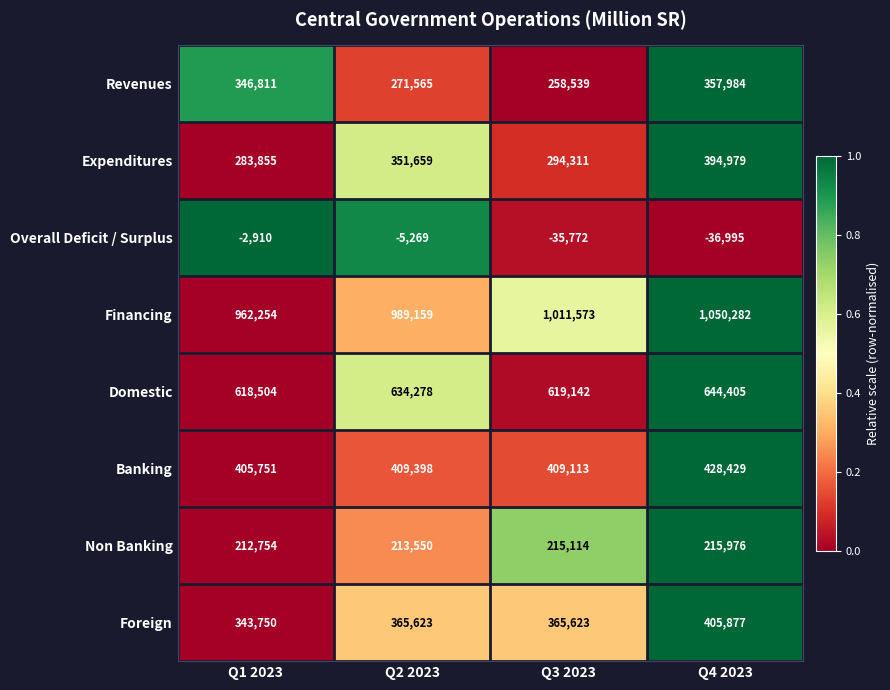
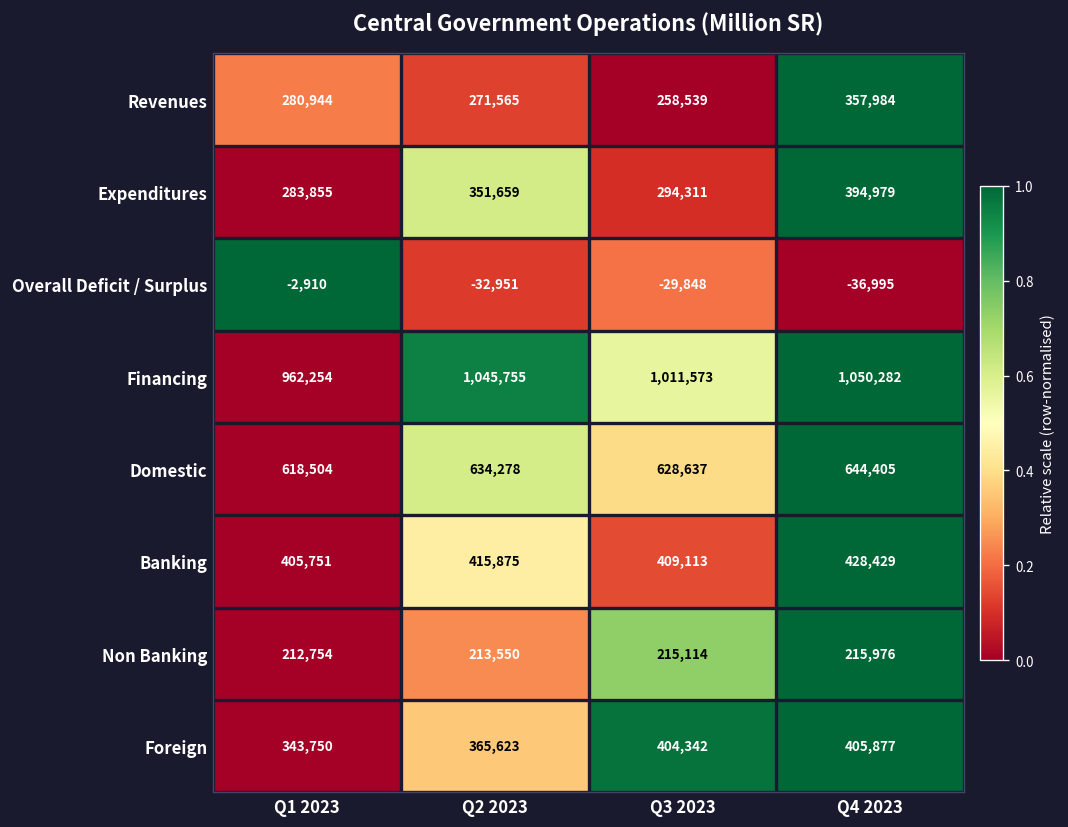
Revenues, Q1 2023: 346,811 -> 280,944
Overall Deficit / Surplus, Q2 2023: -5,269 -> -32,951
Overall Deficit / Surplus, Q3 2023: -35,772 -> -29,848
Financing, Q2 2023: 989,159 -> 1,045,755
Domestic, Q3 2023: 619,142 -> 628,637
Banking, Q2 2023: 409,398 -> 415,875
Foreign, Q3 2023: 365,623 -> 404,342
